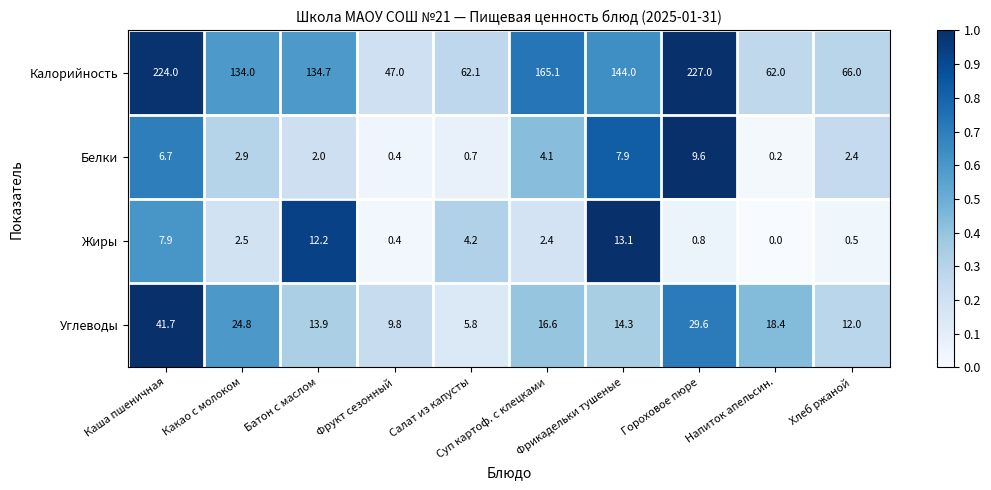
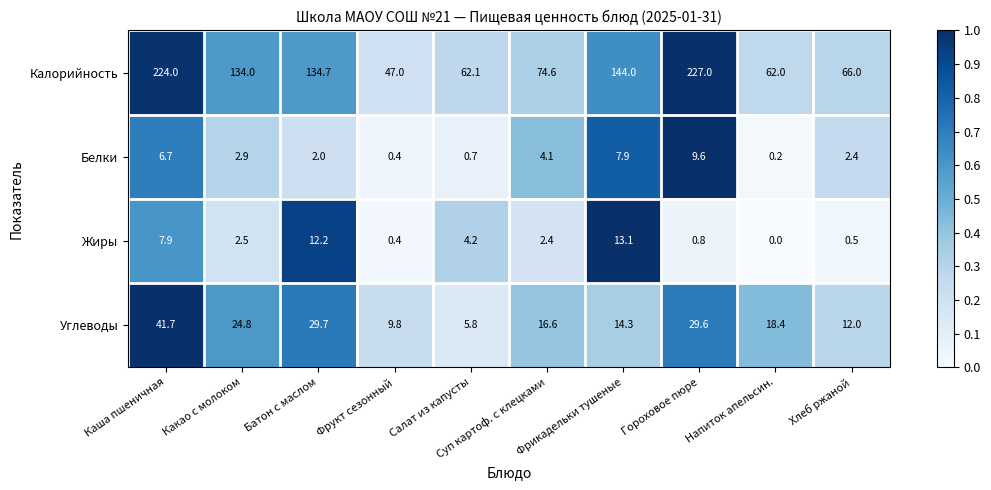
Калорийность, Суп картоф. с клецками: 165.1 -> 74.6
Углеводы, Батон с маслом: 13.9 -> 29.7
